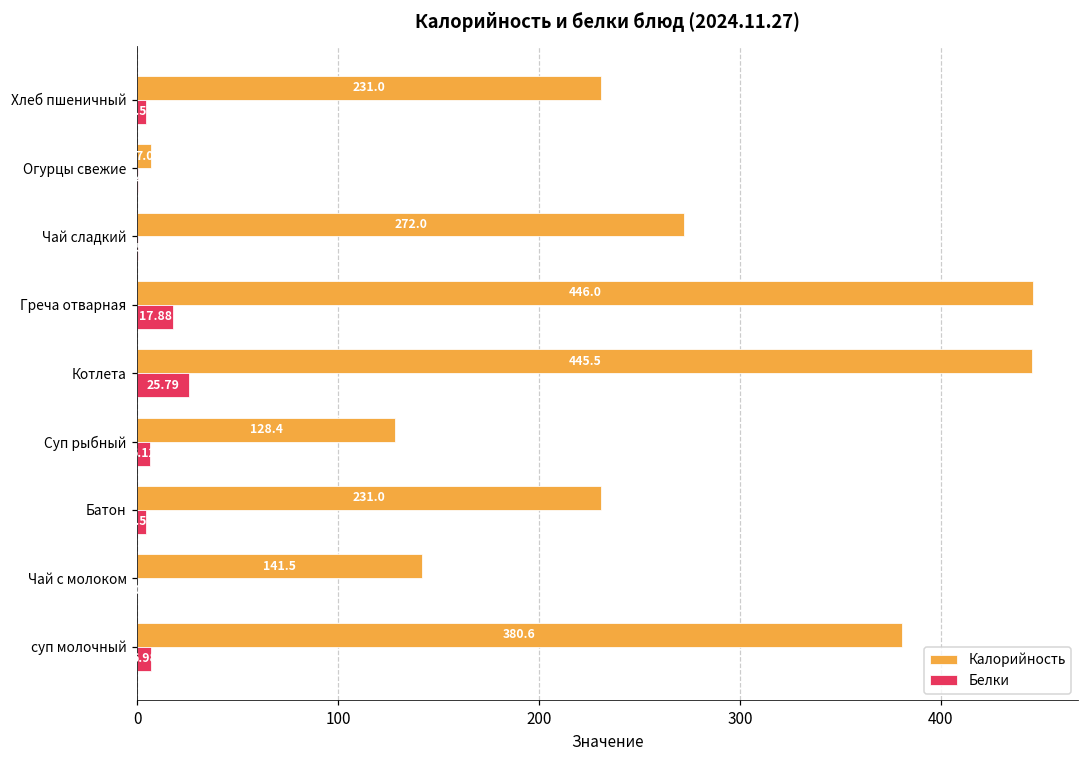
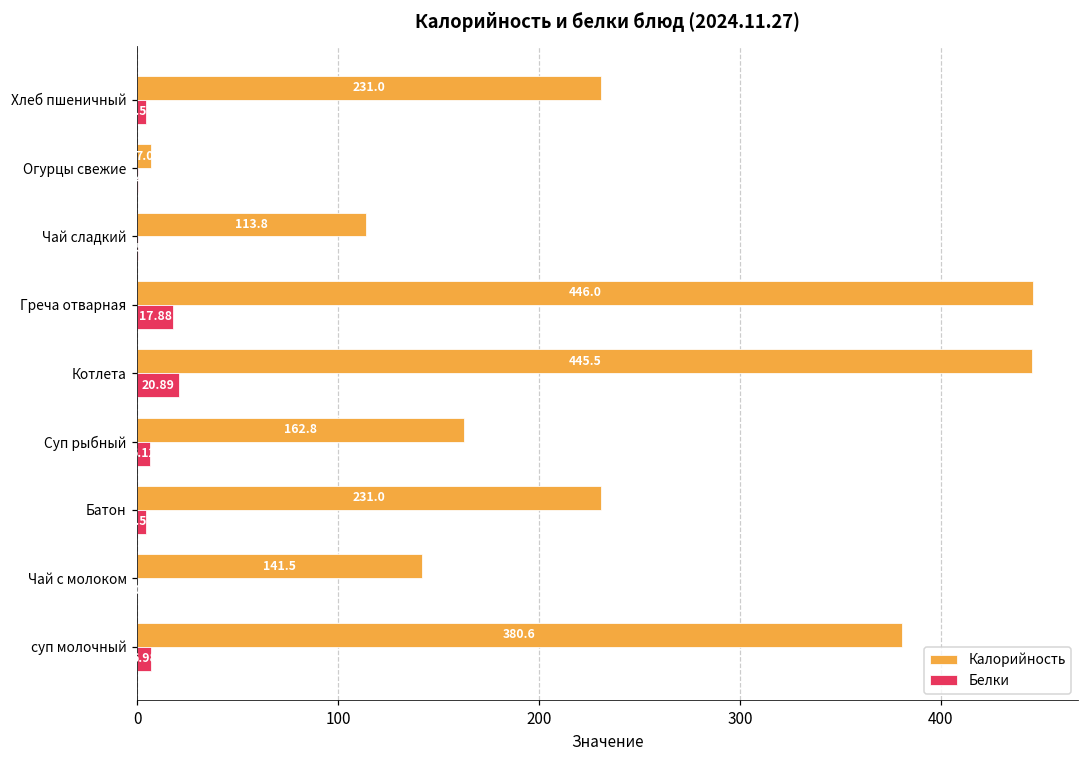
Калорийность, Чай сладкий: 272.0 -> 113.8
Белки, Котлета: 25.79 -> 20.89
Калорийность, Суп рыбный: 128.4 -> 162.8
